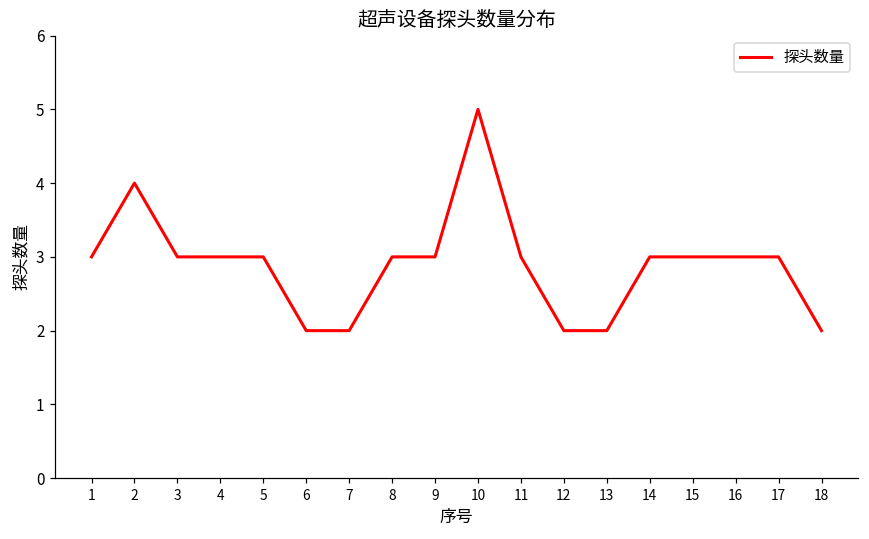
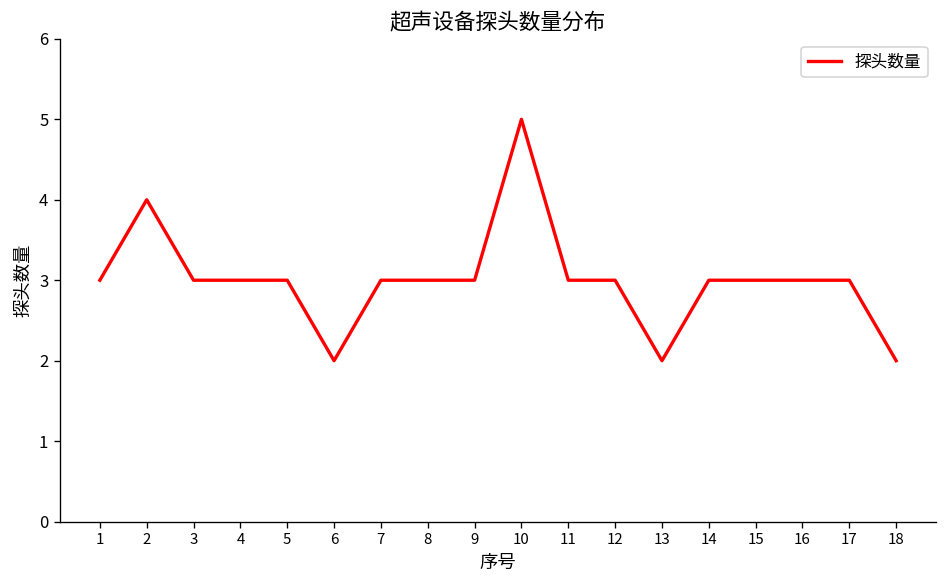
7: 2 -> 3
12: 2 -> 3
